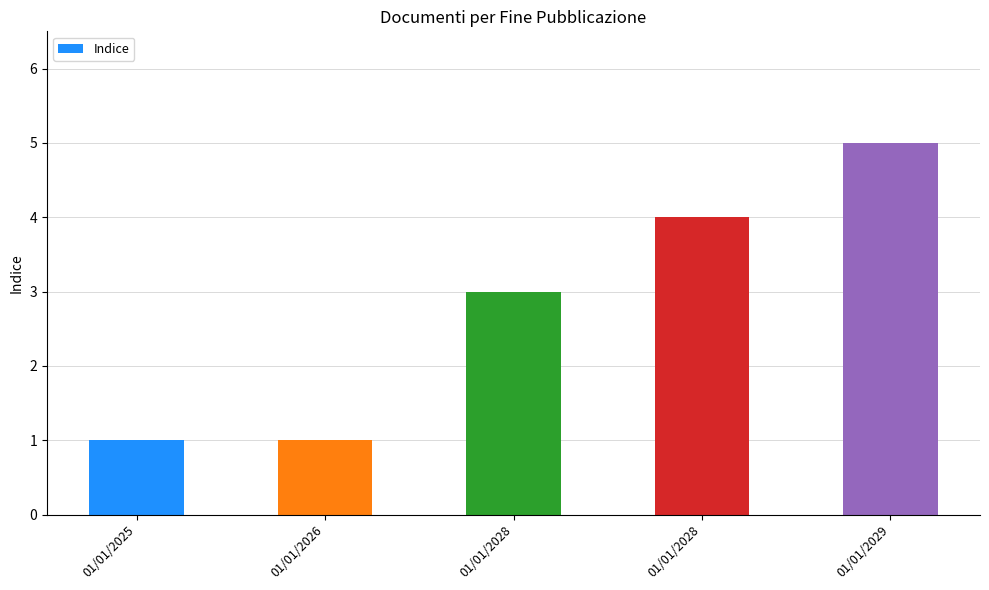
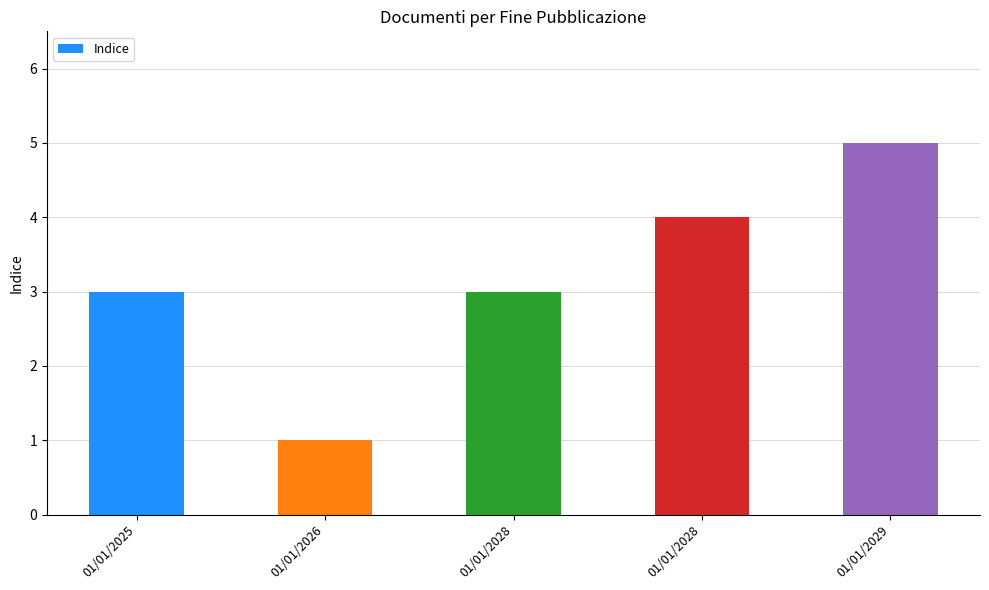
01/01/2025: 1 -> 3
